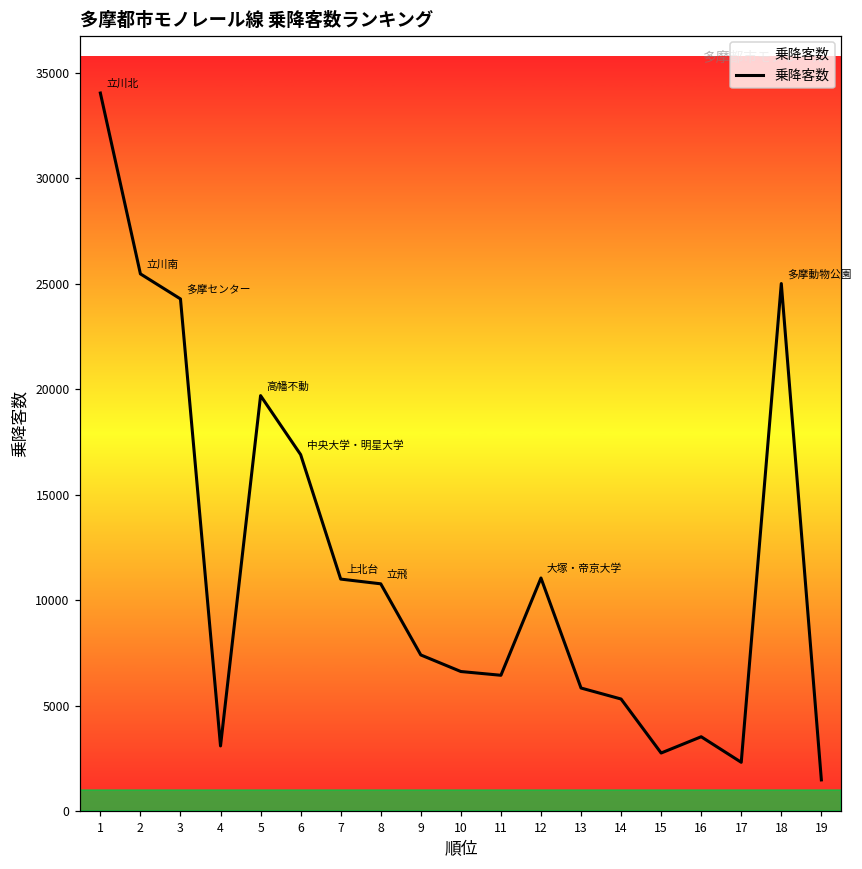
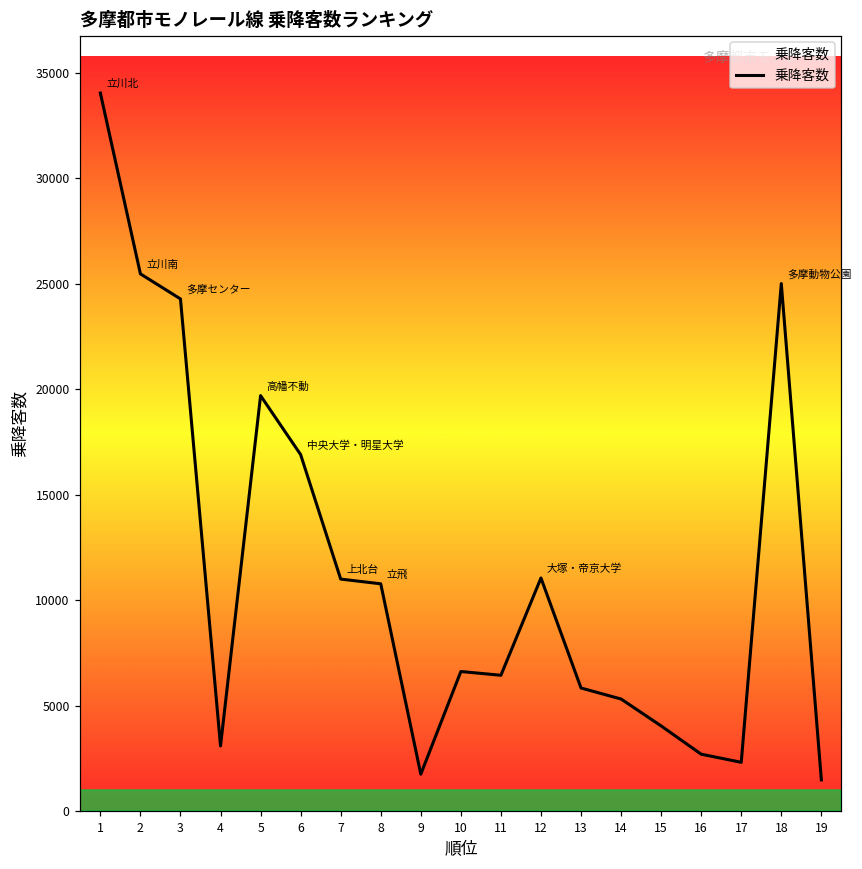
9: 7400 -> 1800
15: 2800 -> 4100
16: 3500 -> 2700
